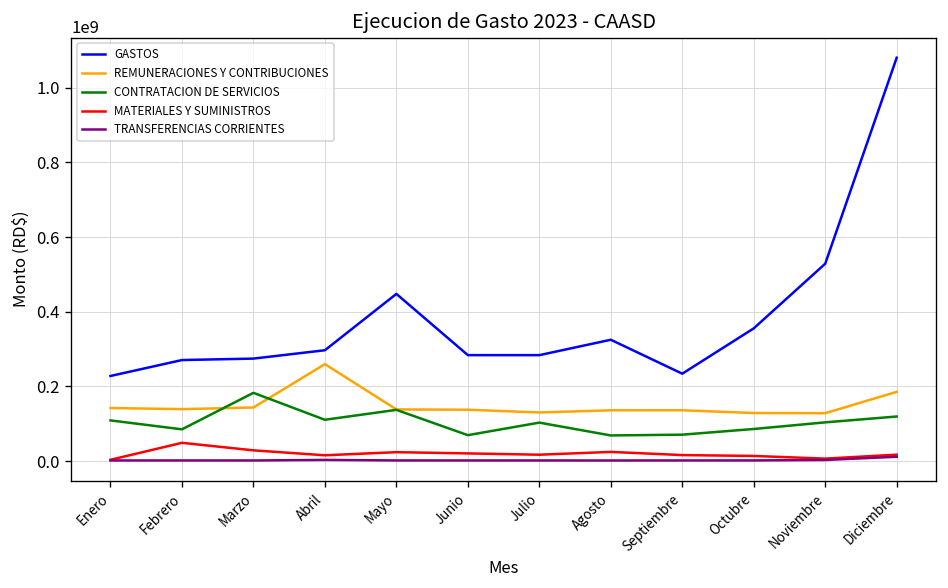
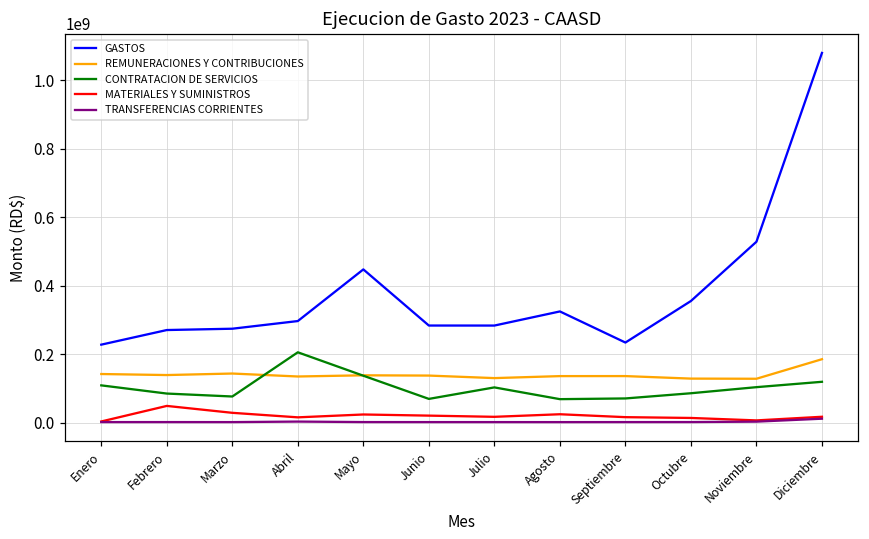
CONTRATACION DE SERVICIOS, Marzo: 180000000 -> 80000000
REMUNERACIONES Y CONTRIBUCIONES, Abril: 260000000 -> 140000000
CONTRATACION DE SERVICIOS, Abril: 110000000 -> 210000000
